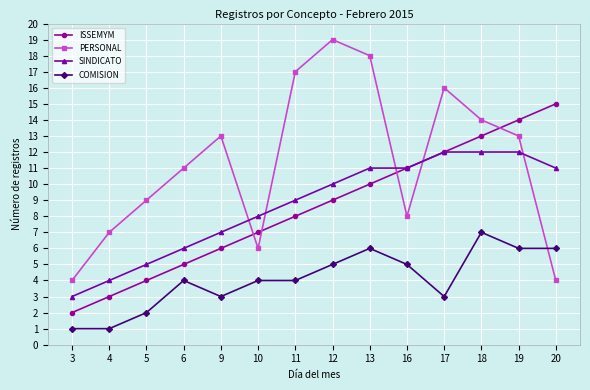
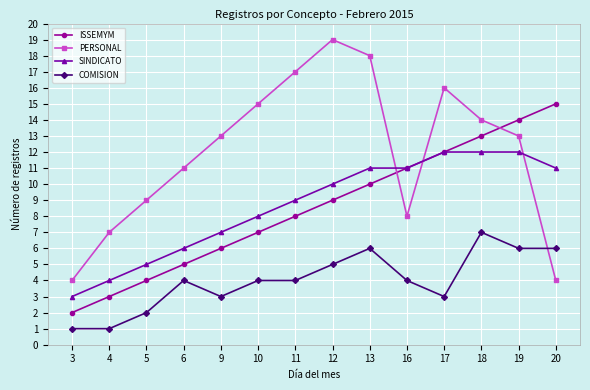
PERSONAL, 10: 6 -> 15
COMISION, 16: 5 -> 4
